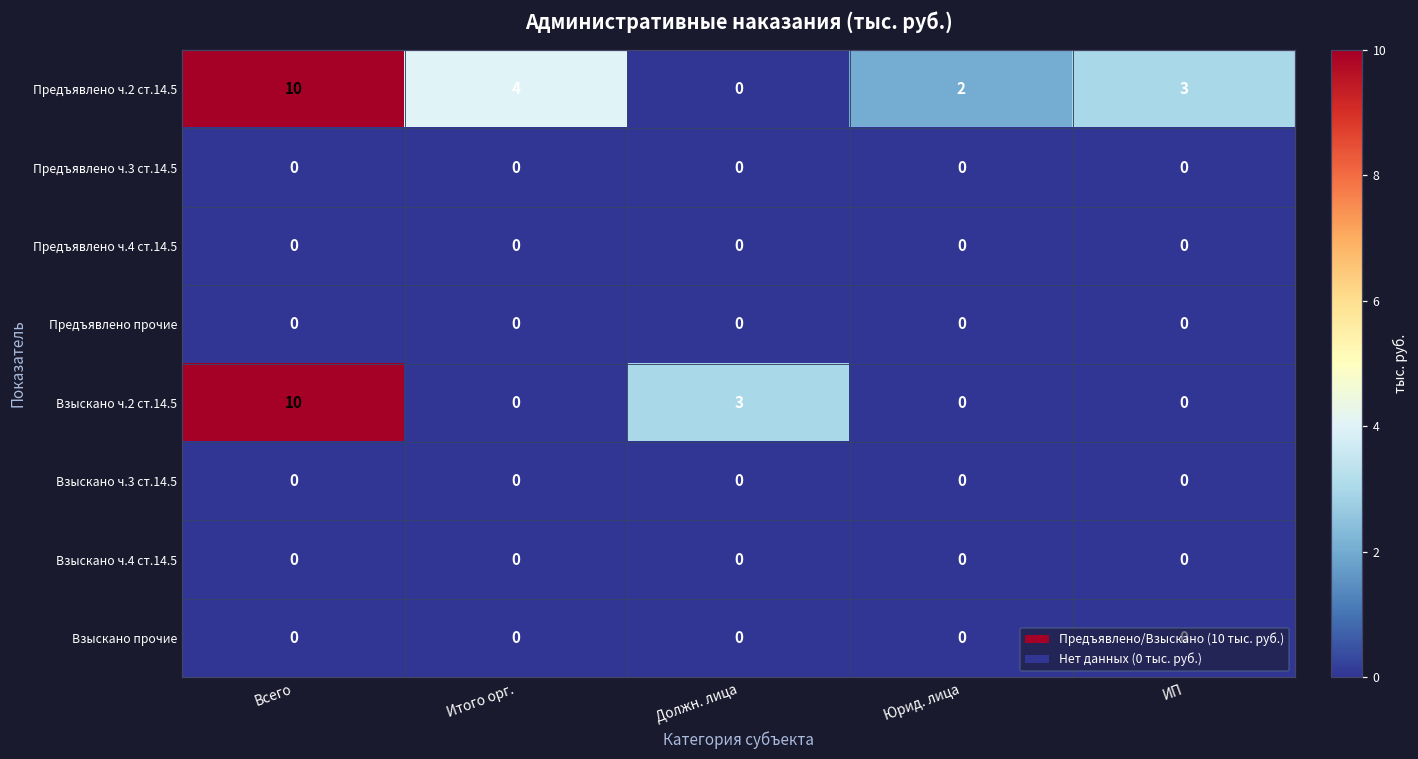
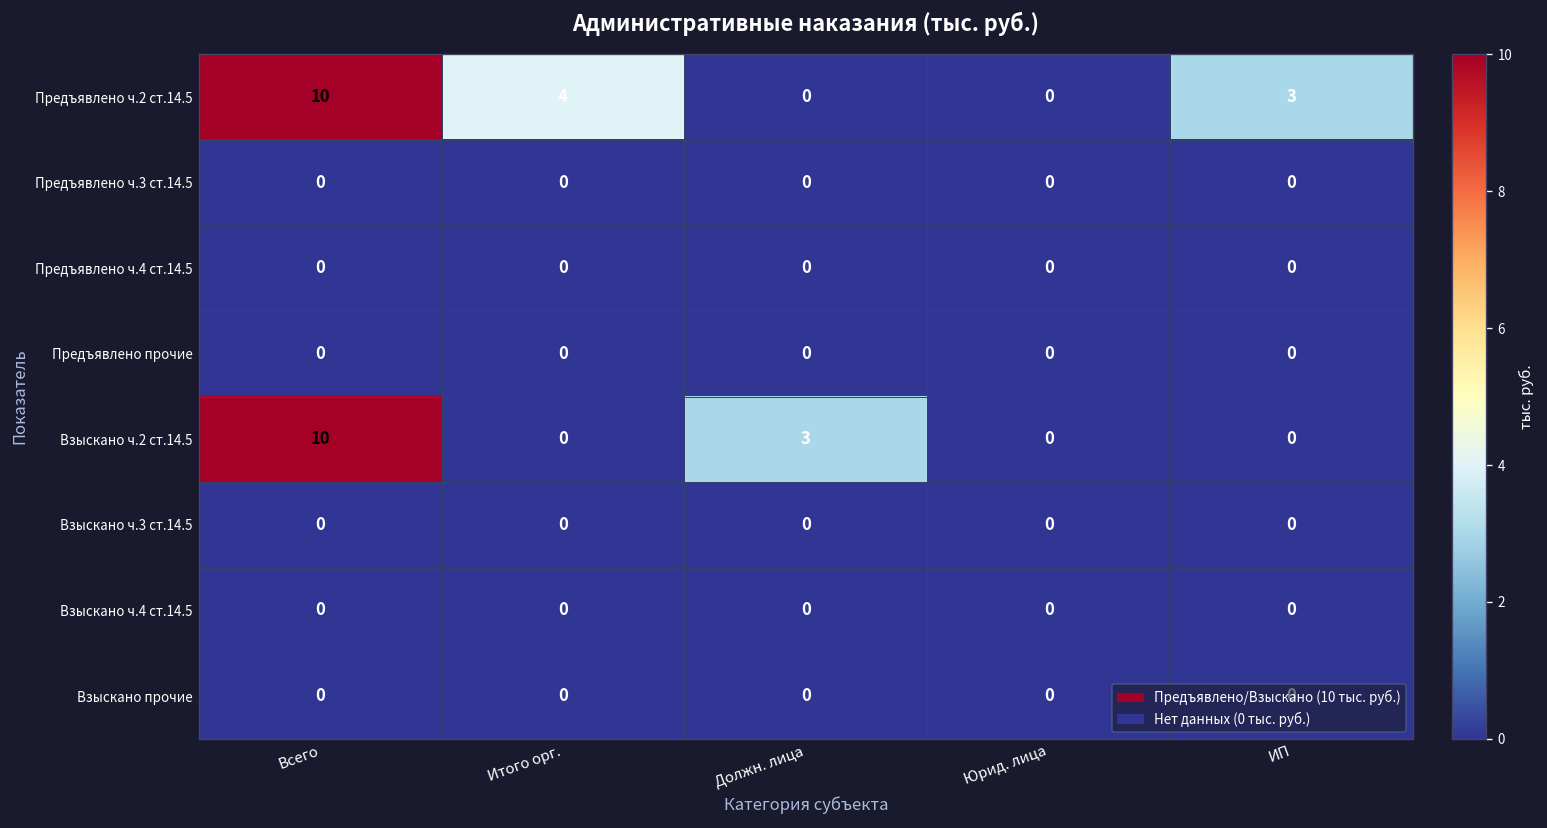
Предъявлено ч.2 ст.14.5, Юрид. лица: 2 -> 0
